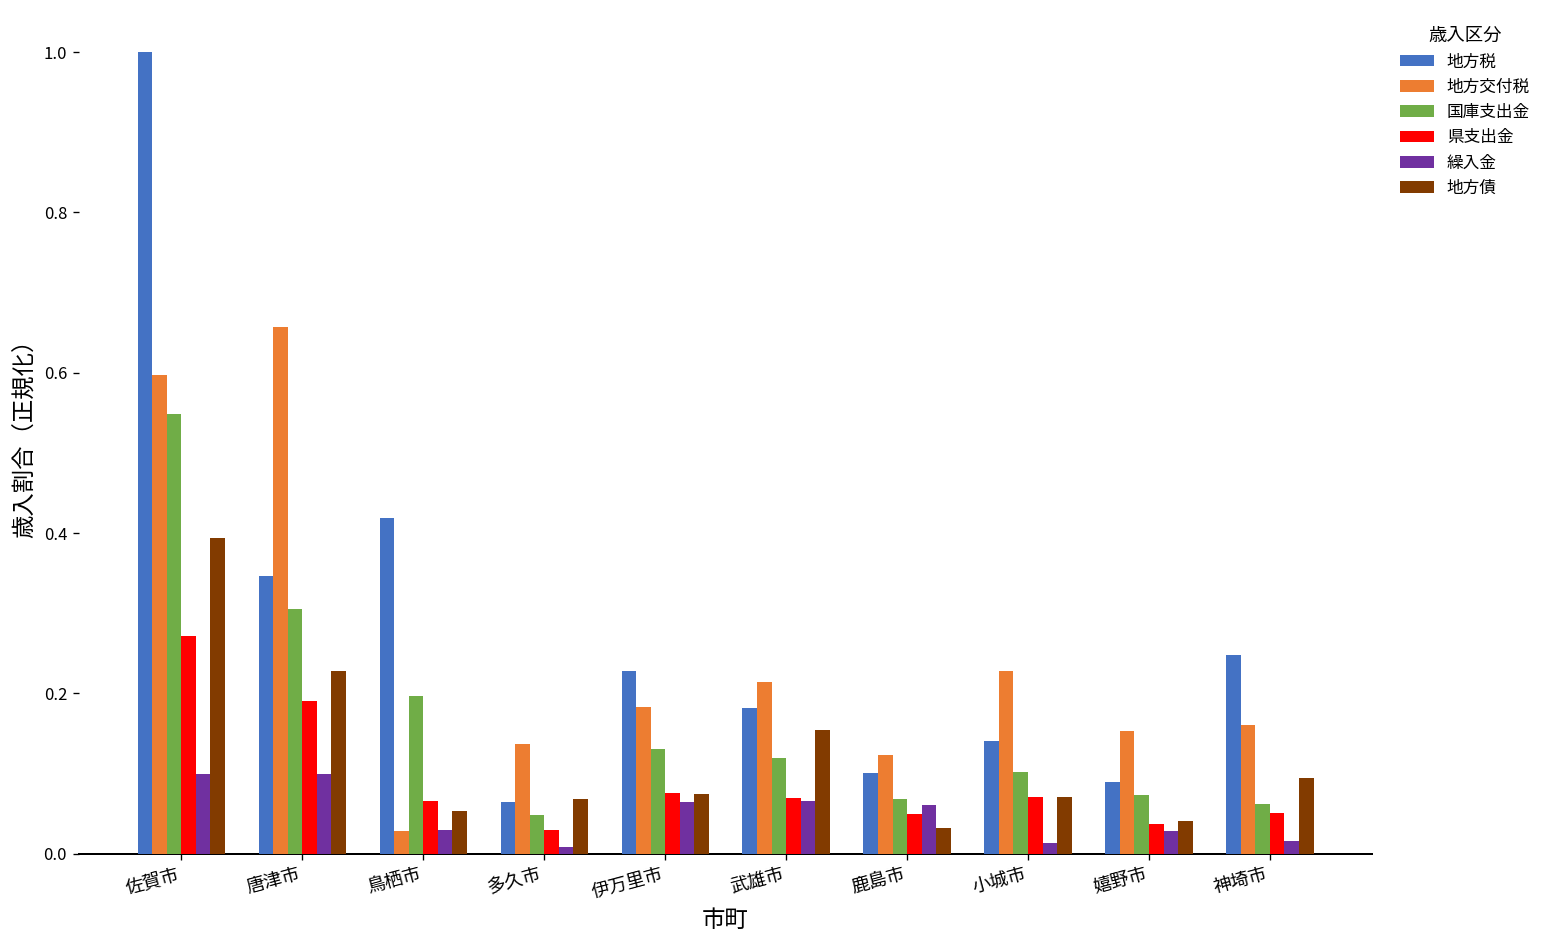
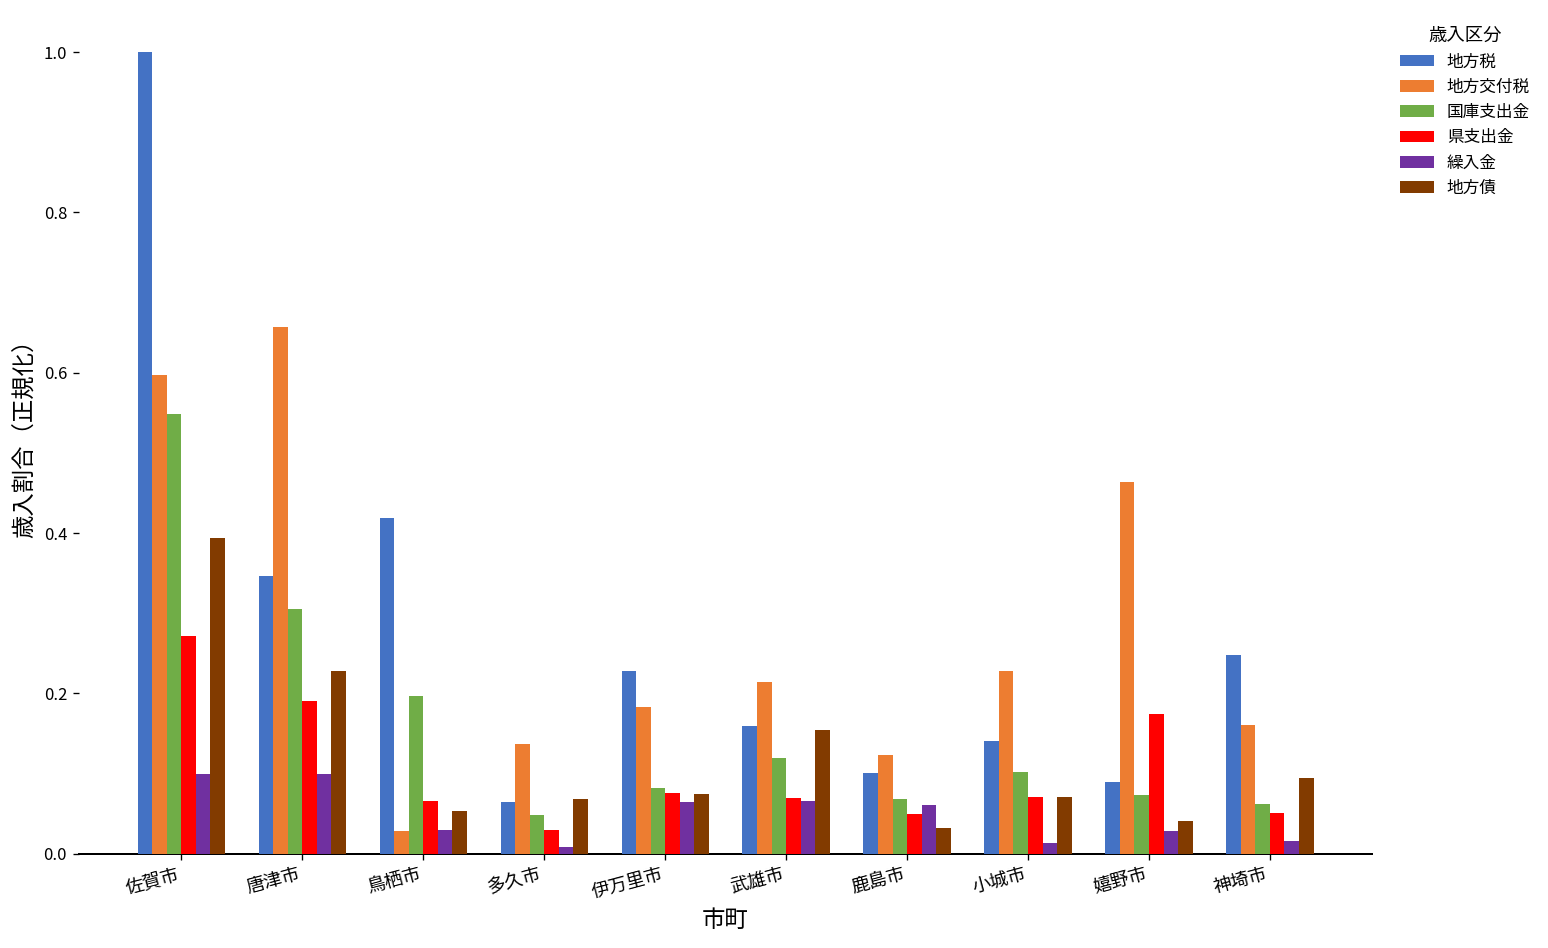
国庫支出金, 伊万里市: 0.13 -> 0.08
地方税, 武雄市: 0.18 -> 0.16
地方交付税, 嬉野市: 0.15 -> 0.46
県支出金, 嬉野市: 0.04 -> 0.17
